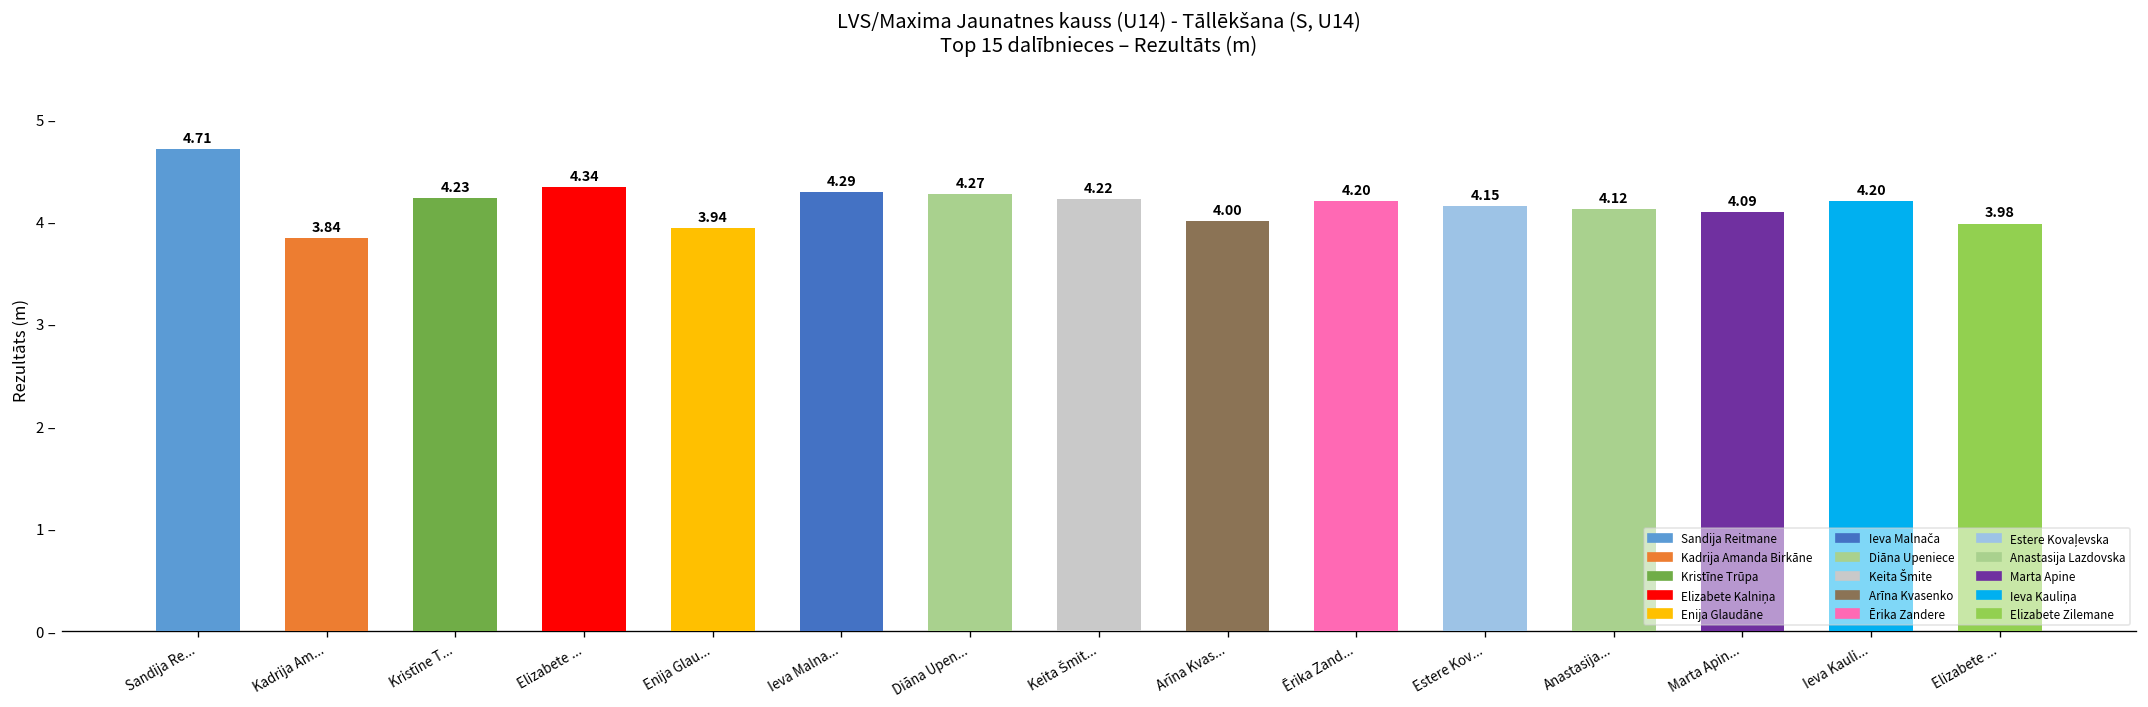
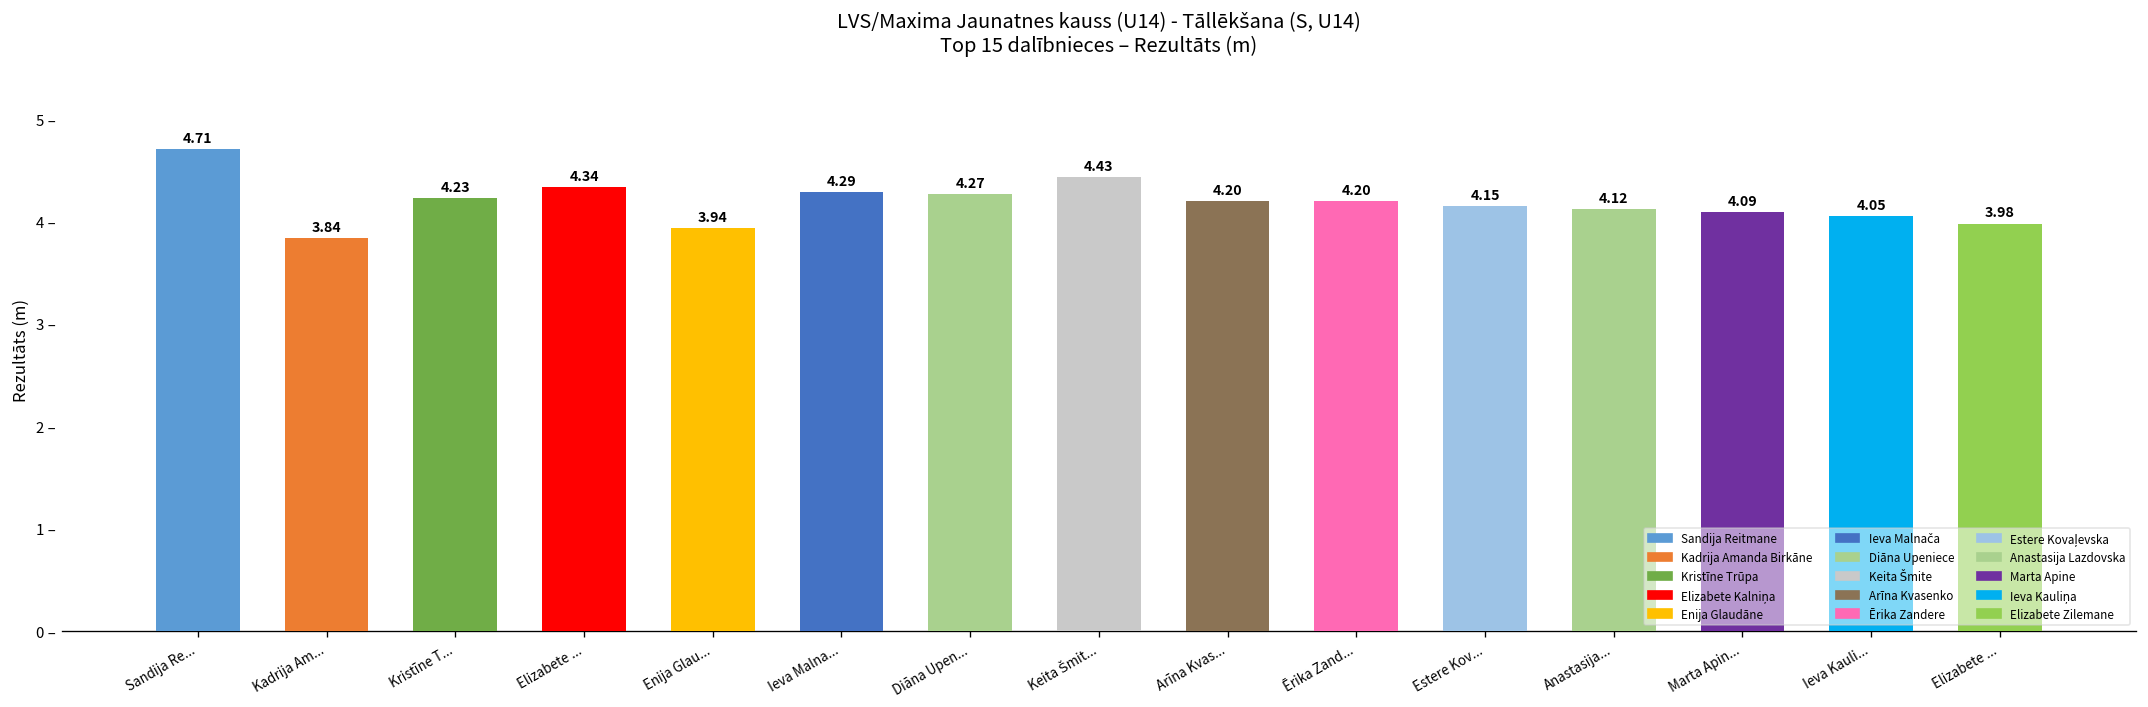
Keita Šmit...: 4.22 -> 4.43
Arīna Kvas...: 4.00 -> 4.20
Ieva Kauli...: 4.20 -> 4.05
